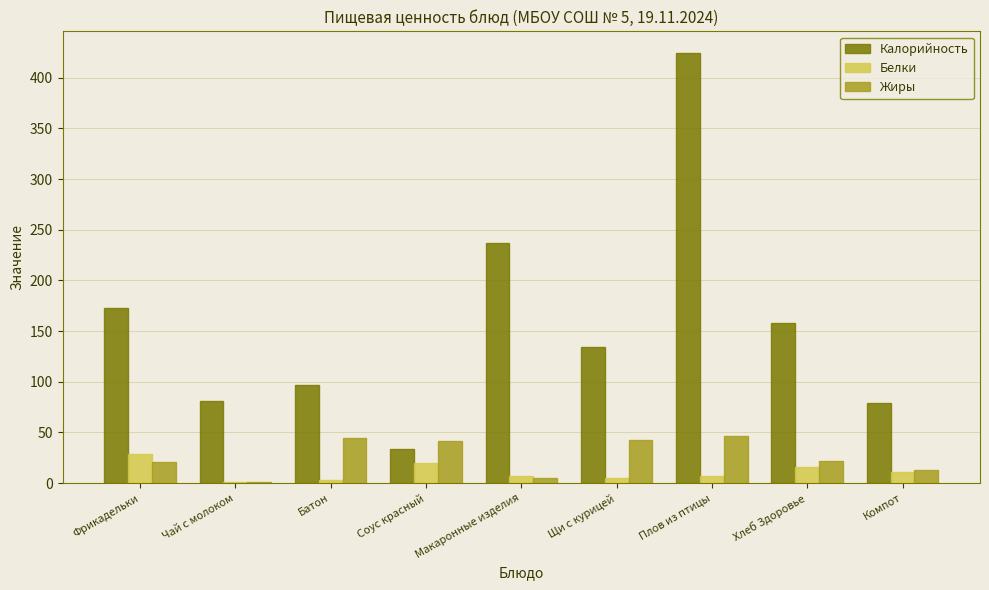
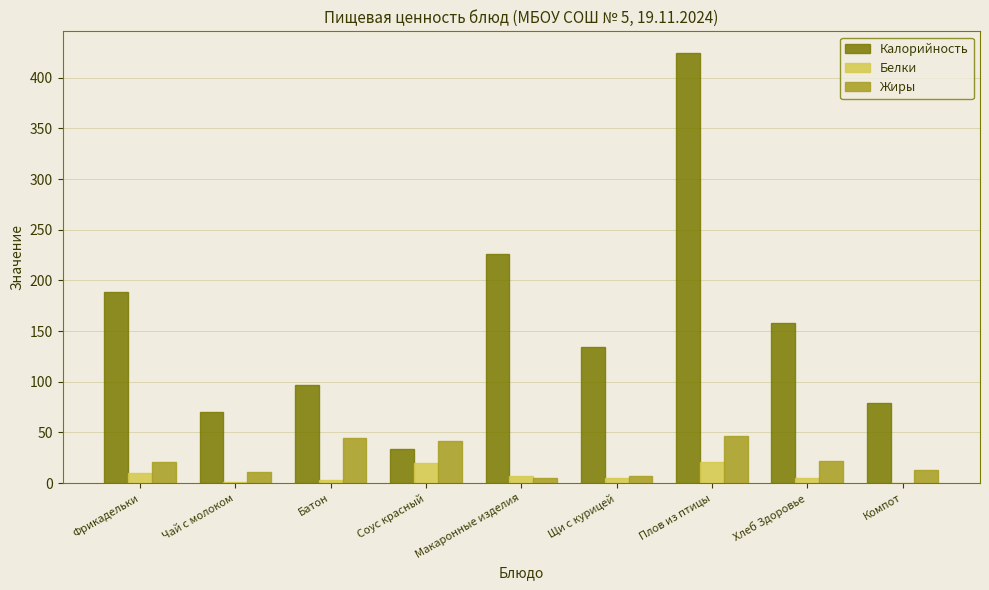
Калорийность, Фрикадельки: 173 -> 188
Белки, Фрикадельки: 29 -> 10
Калорийность, Чай с молоком: 81 -> 71
Жиры, Чай с молоком: 2 -> 11
Калорийность, Макаронные изделия: 237 -> 226
Жиры, Щи с курицей: 42 -> 7
Белки, Плов из птицы: 8 -> 21
Белки, Хлеб Здоровье: 16 -> 5
Белки, Компот: 11 -> 0
